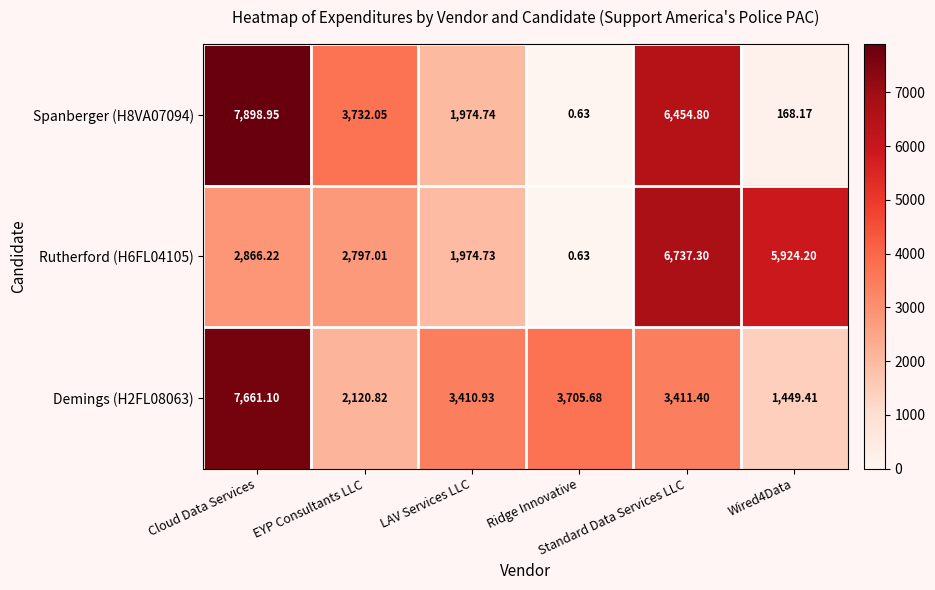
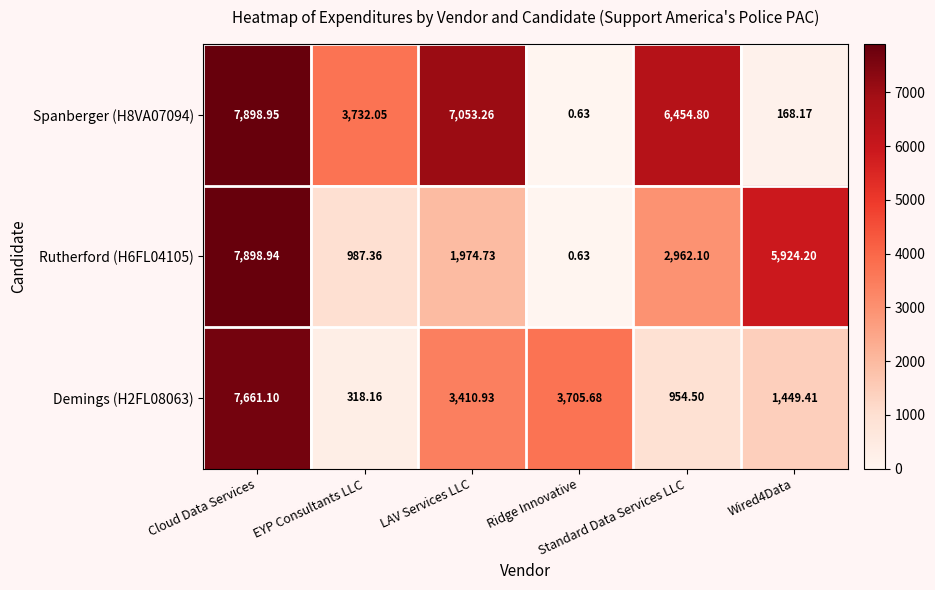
Spanberger (H8VA07094), LAV Services LLC: 1,974.74 -> 7,053.26
Rutherford (H6FL04105), Cloud Data Services: 2,866.22 -> 7,898.94
Rutherford (H6FL04105), EYP Consultants LLC: 2,797.01 -> 987.36
Rutherford (H6FL04105), Standard Data Services LLC: 6,737.30 -> 2,962.10
Demings (H2FL08063), EYP Consultants LLC: 2,120.82 -> 318.16
Demings (H2FL08063), Standard Data Services LLC: 3,411.40 -> 954.50
